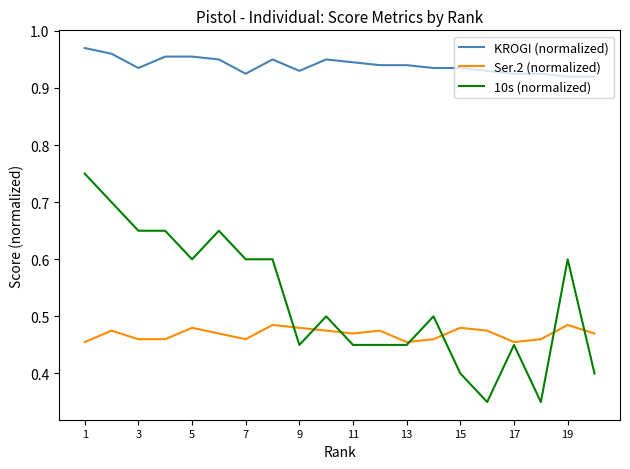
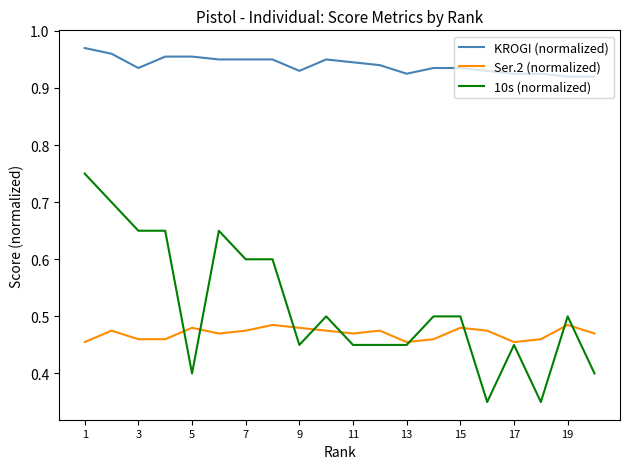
10s (normalized), 5: 0.60 -> 0.40
KROGI (normalized), 7: 0.93 -> 0.95
Ser.2 (normalized), 7: 0.46 -> 0.48
KROGI (normalized), 13: 0.94 -> 0.93
10s (normalized), 15: 0.40 -> 0.50
10s (normalized), 19: 0.60 -> 0.50
